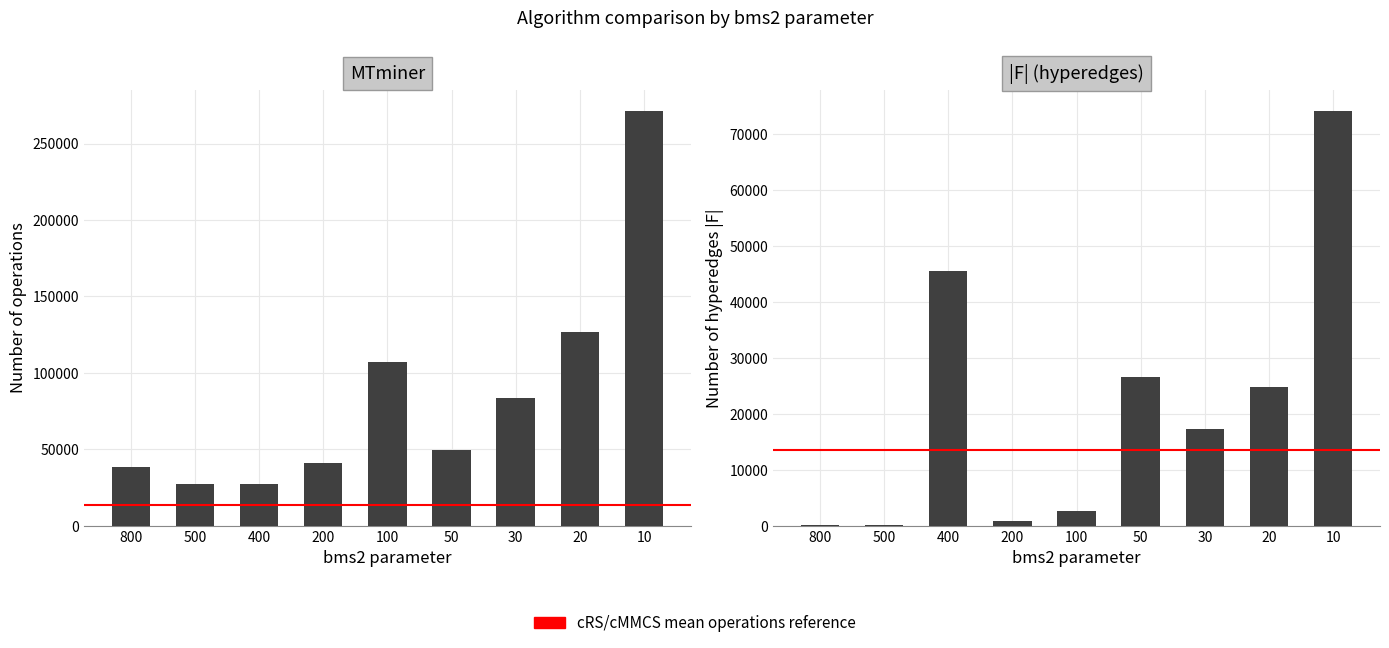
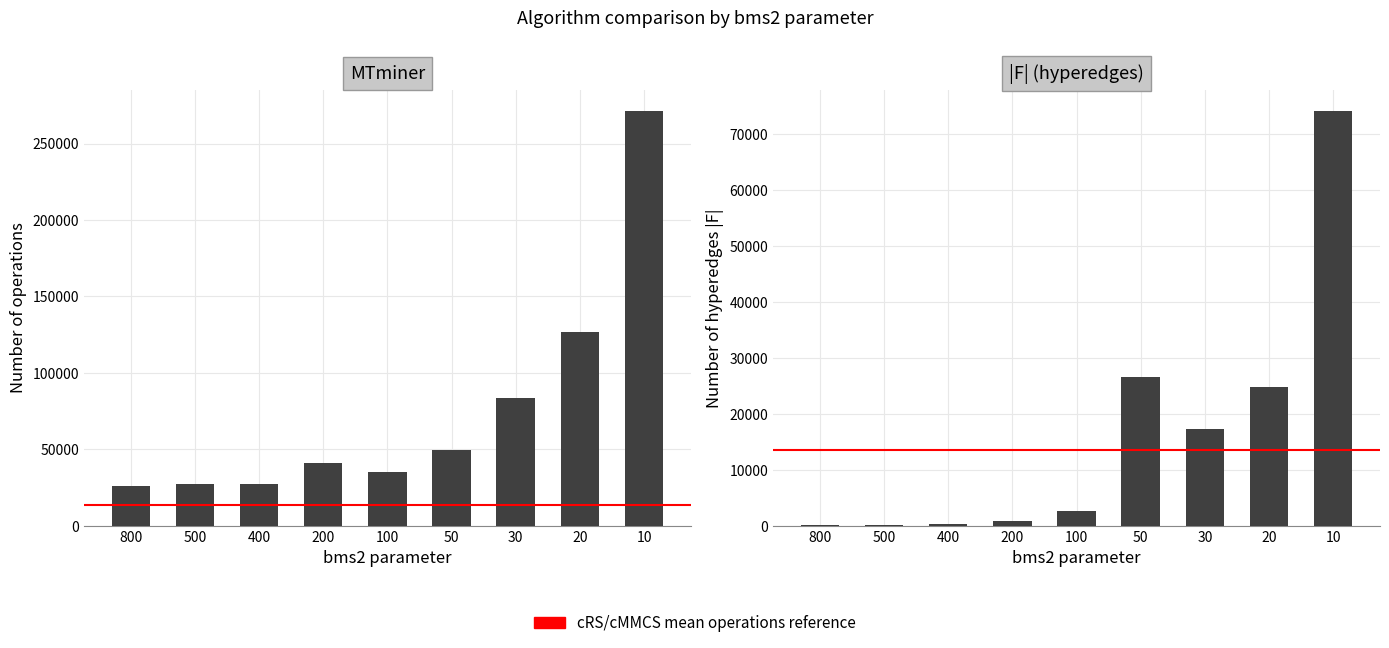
MTminer, 800: 38000 -> 26000
MTminer, 100: 107000 -> 35000
|F| (hyperedges), 400: 46000 -> 0
